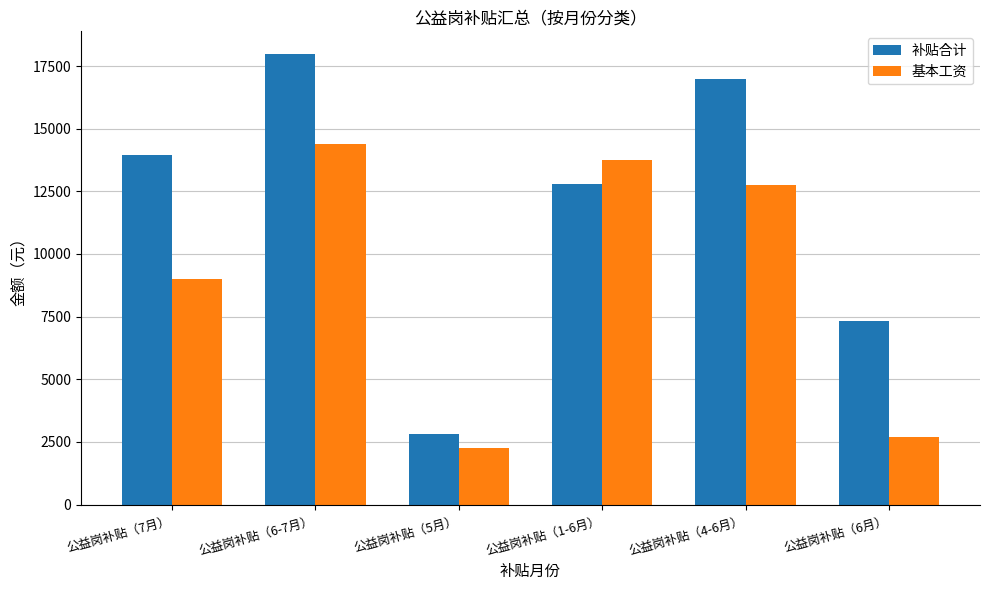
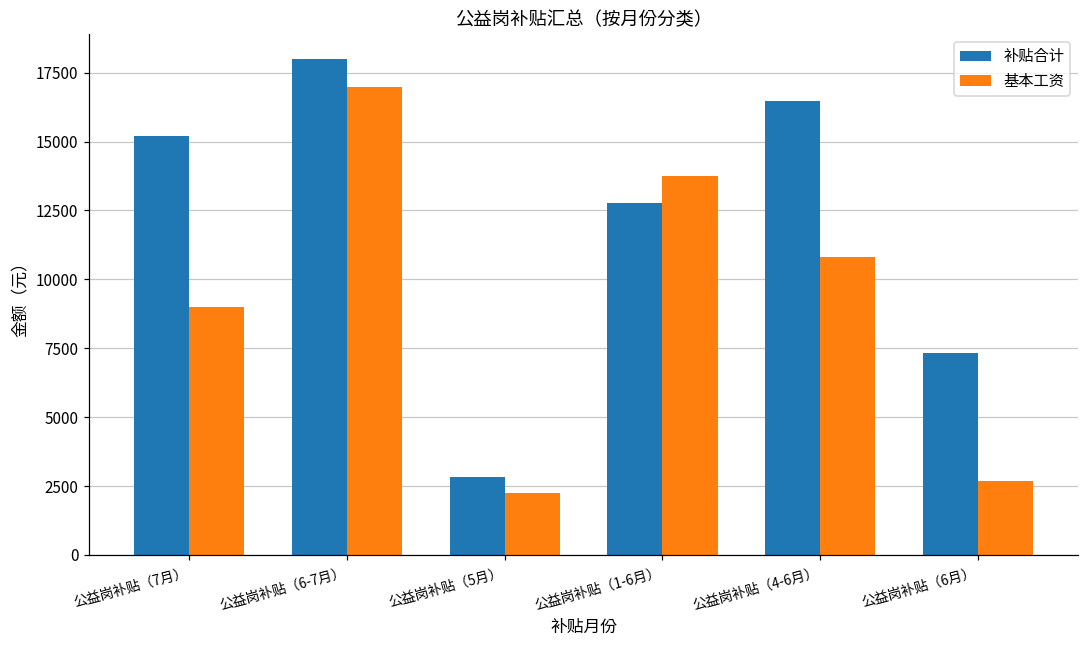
补贴合计, 公益岗补贴（7月）: 14000 -> 15200
基本工资, 公益岗补贴（6-7月）: 14400 -> 17000
补贴合计, 公益岗补贴（4-6月）: 17000 -> 16500
基本工资, 公益岗补贴（4-6月）: 12800 -> 10800
